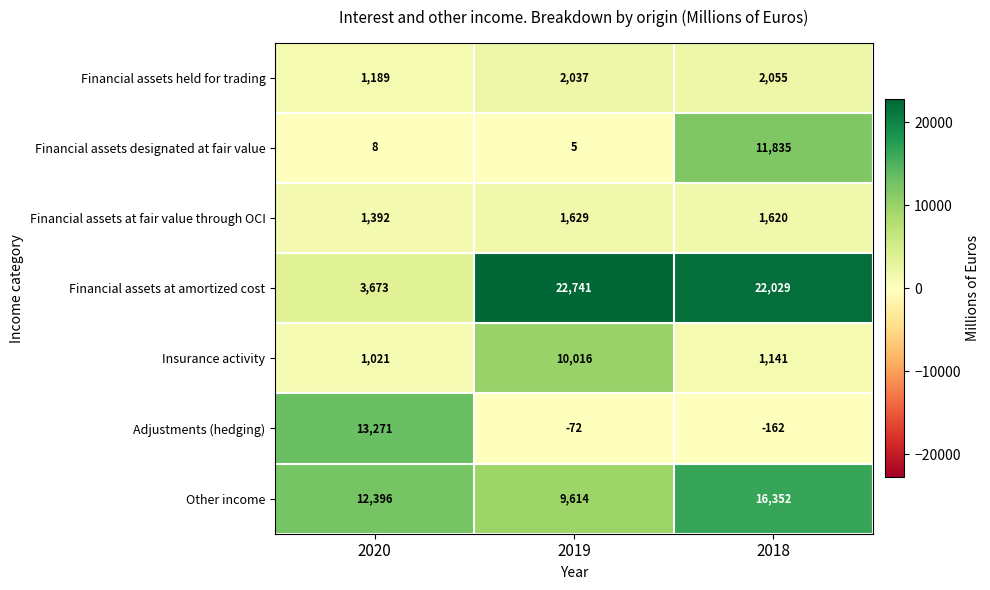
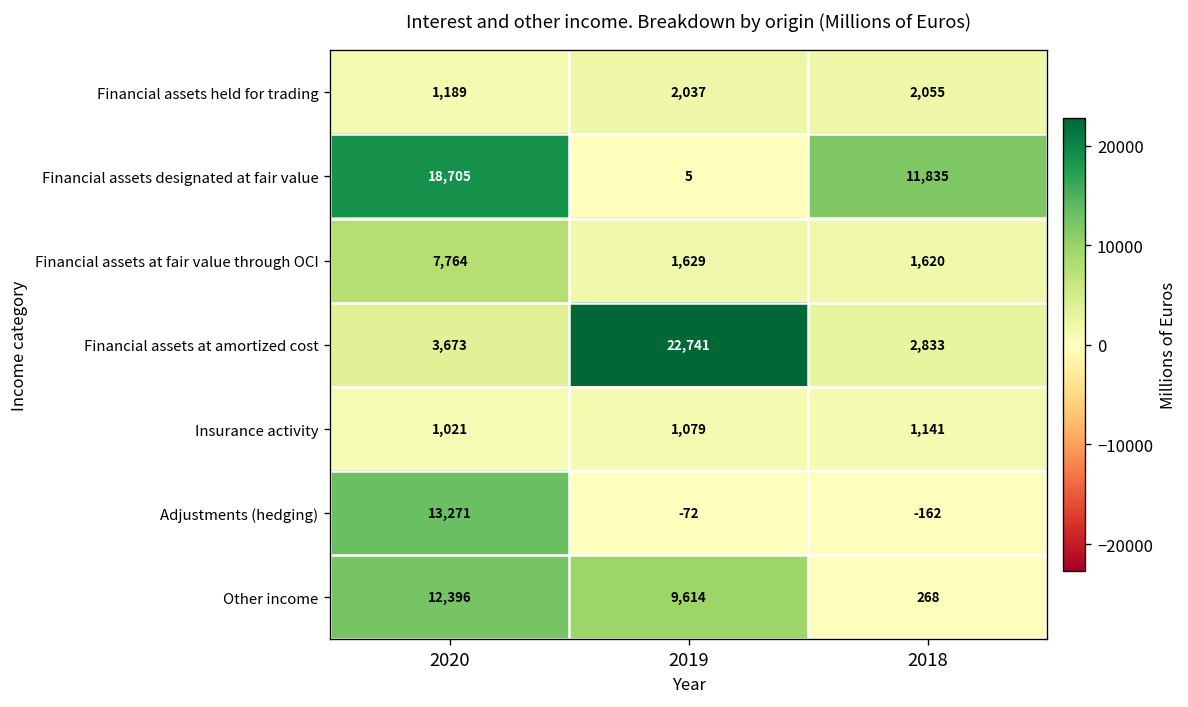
Financial assets designated at fair value, 2020: 8 -> 18,705
Financial assets at fair value through OCI, 2020: 1,392 -> 7,764
Financial assets at amortized cost, 2018: 22,029 -> 2,833
Insurance activity, 2019: 10,016 -> 1,079
Other income, 2018: 16,352 -> 268
